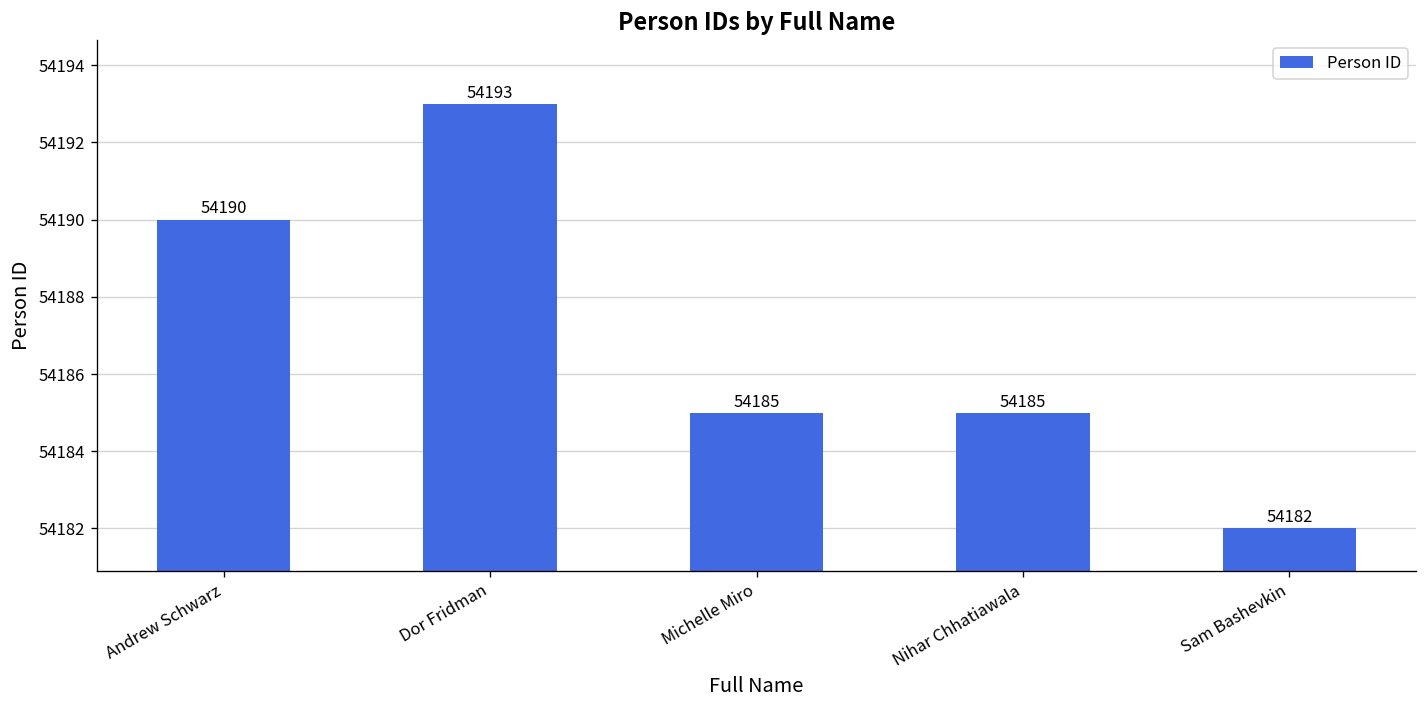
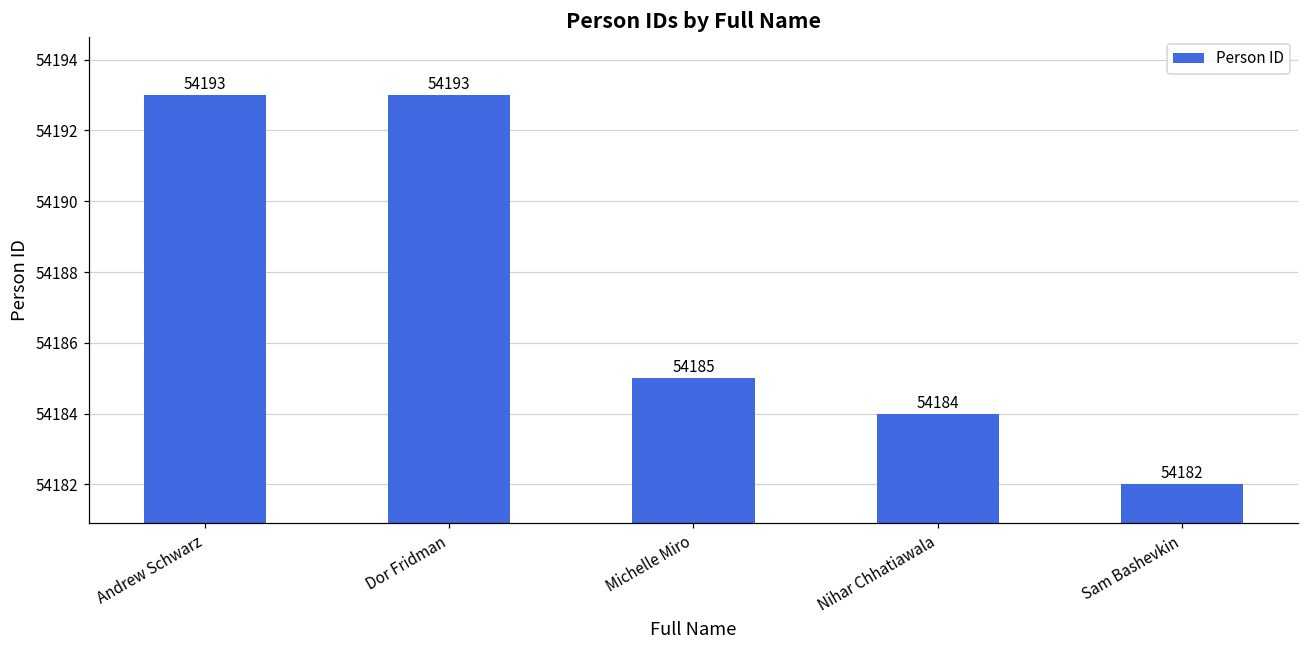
Andrew Schwarz: 54190 -> 54193
Nihar Chhatiawala: 54185 -> 54184
